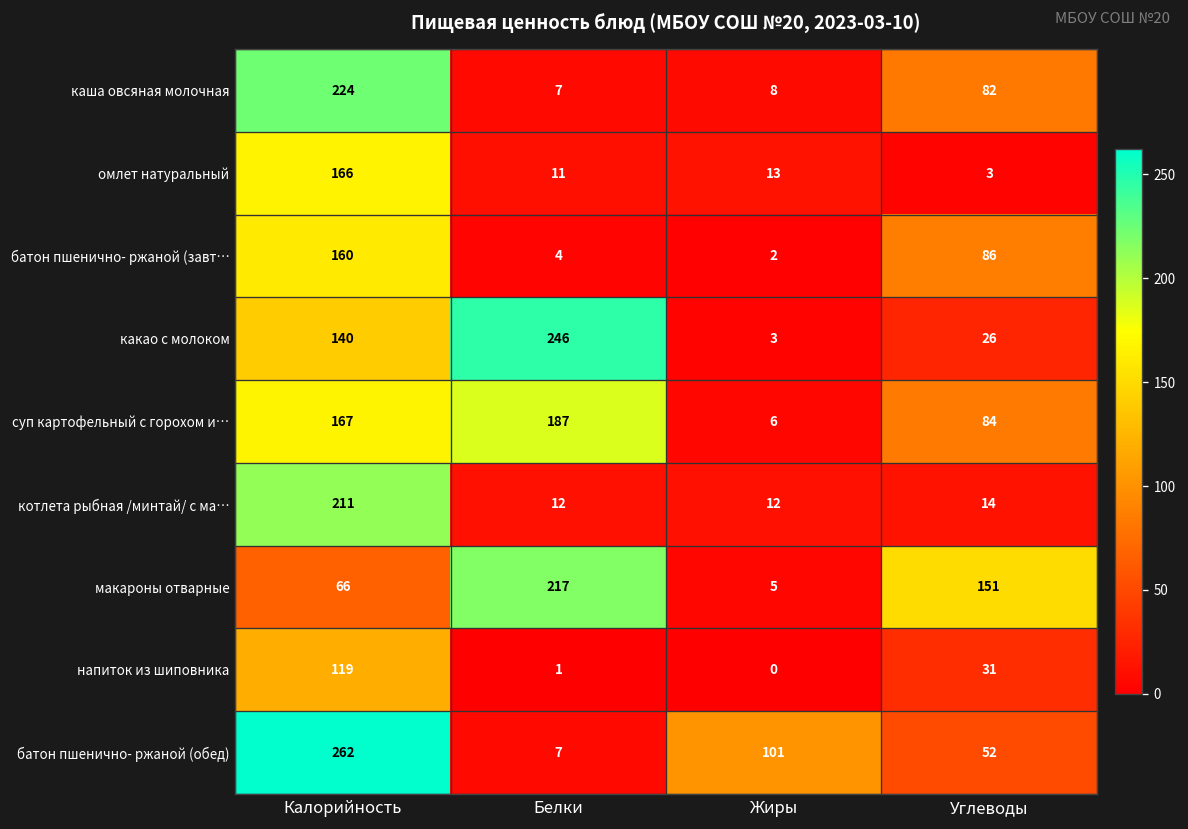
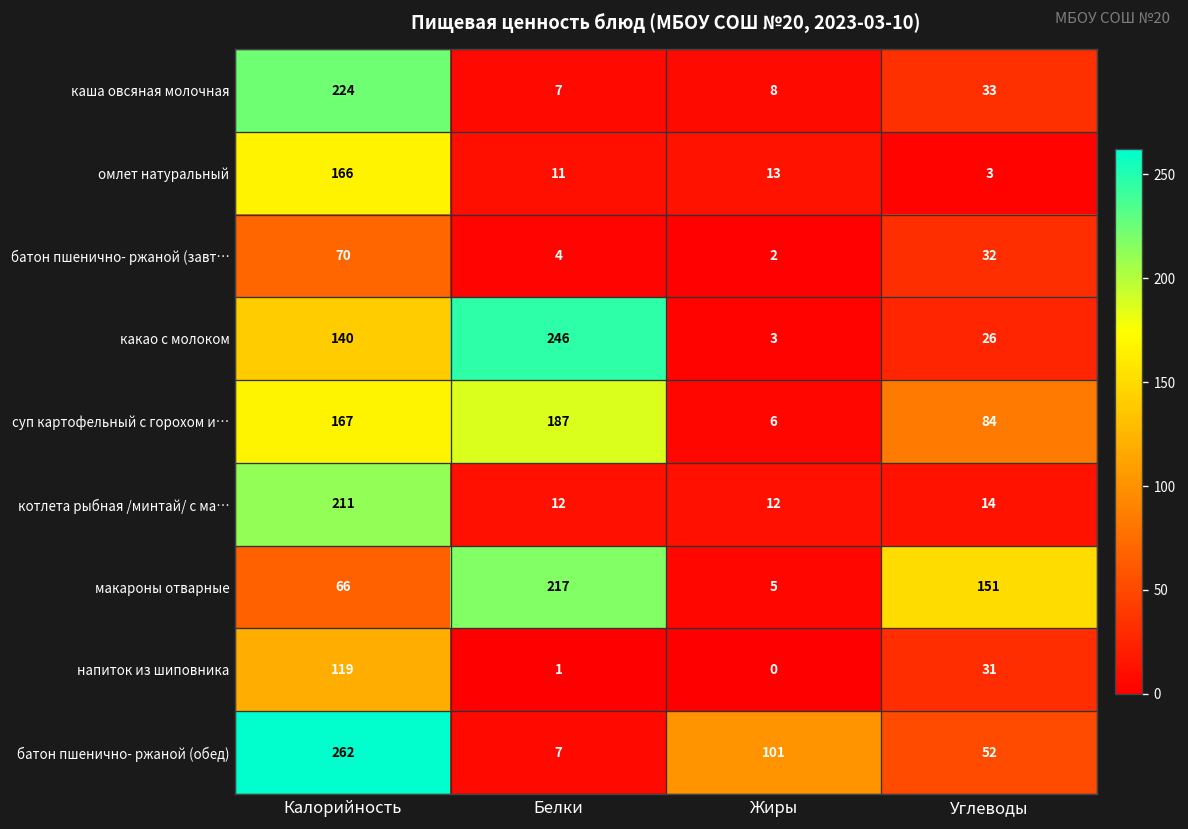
каша овсяная молочная, Углеводы: 82 -> 33
батон пшенично- ржаной (завт…, Калорийность: 160 -> 70
батон пшенично- ржаной (завт…, Углеводы: 86 -> 32
